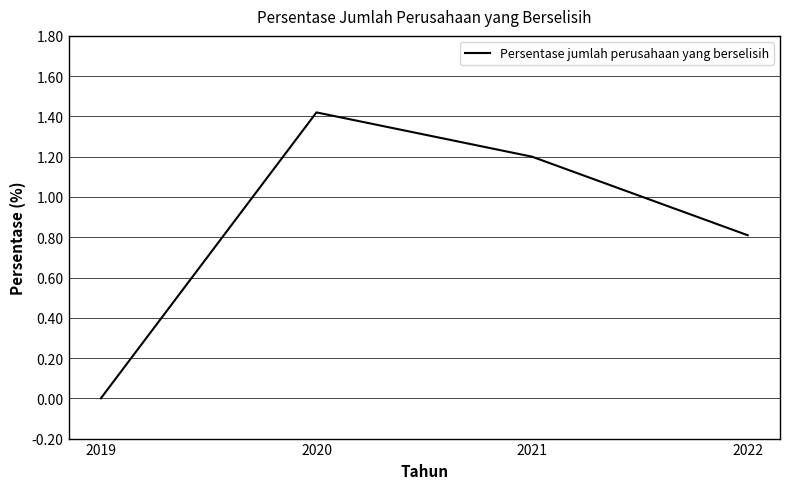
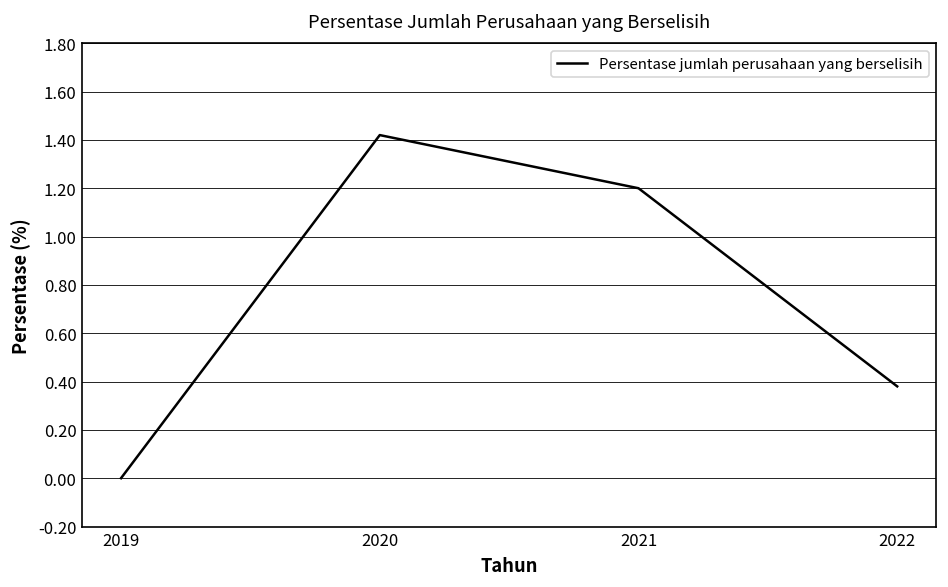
2022: 0.81 -> 0.38
